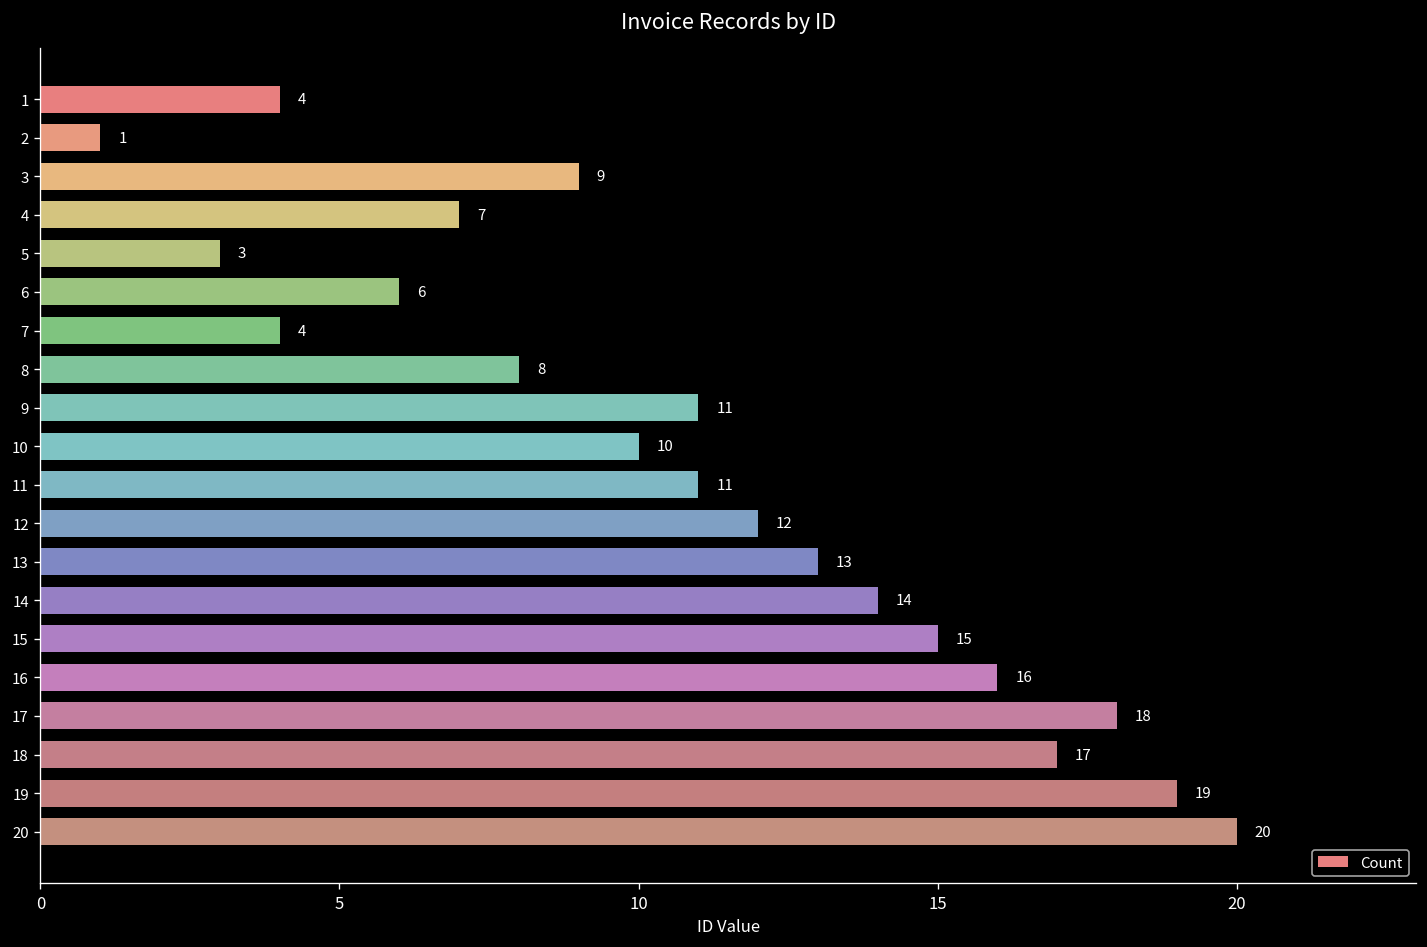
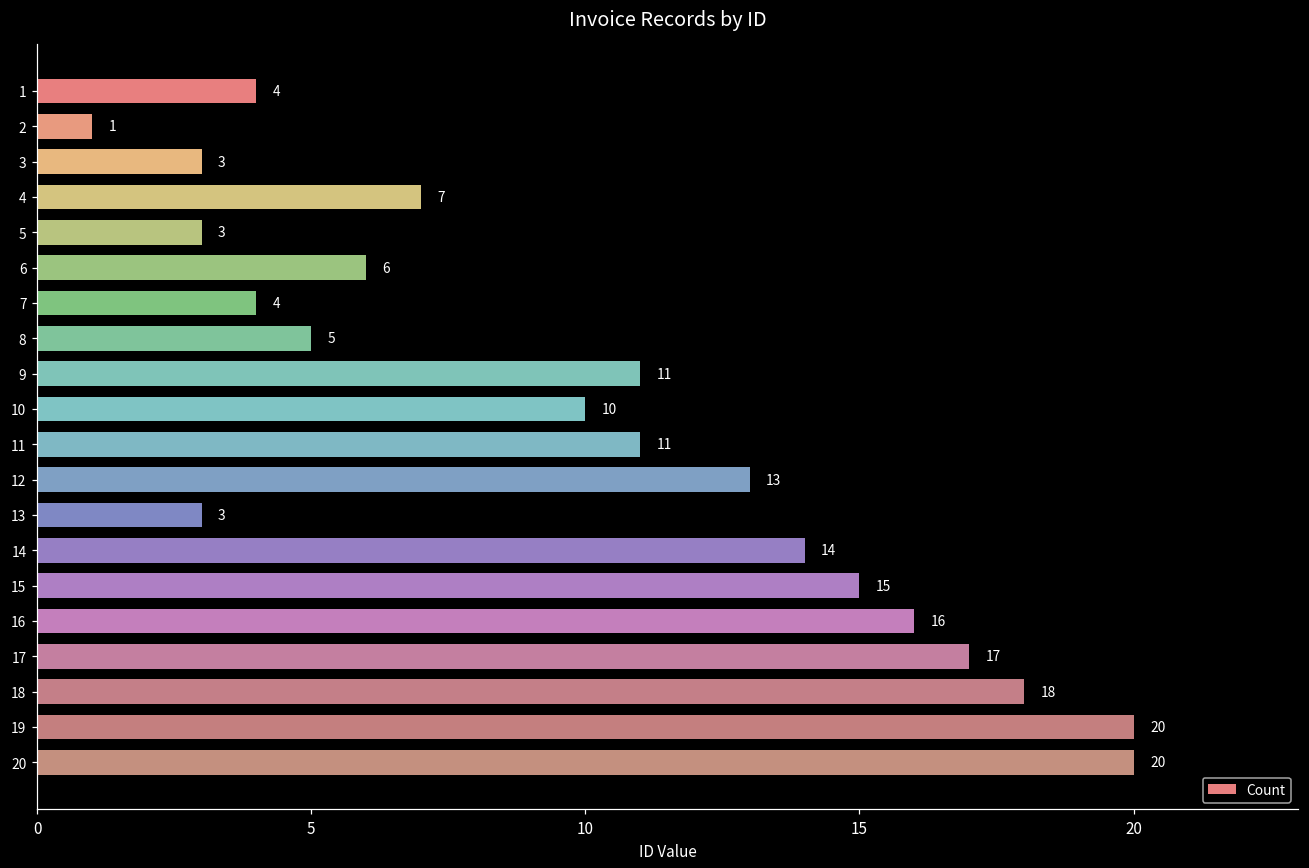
3: 9 -> 3
8: 8 -> 5
12: 12 -> 13
13: 13 -> 3
17: 18 -> 17
18: 17 -> 18
19: 19 -> 20
